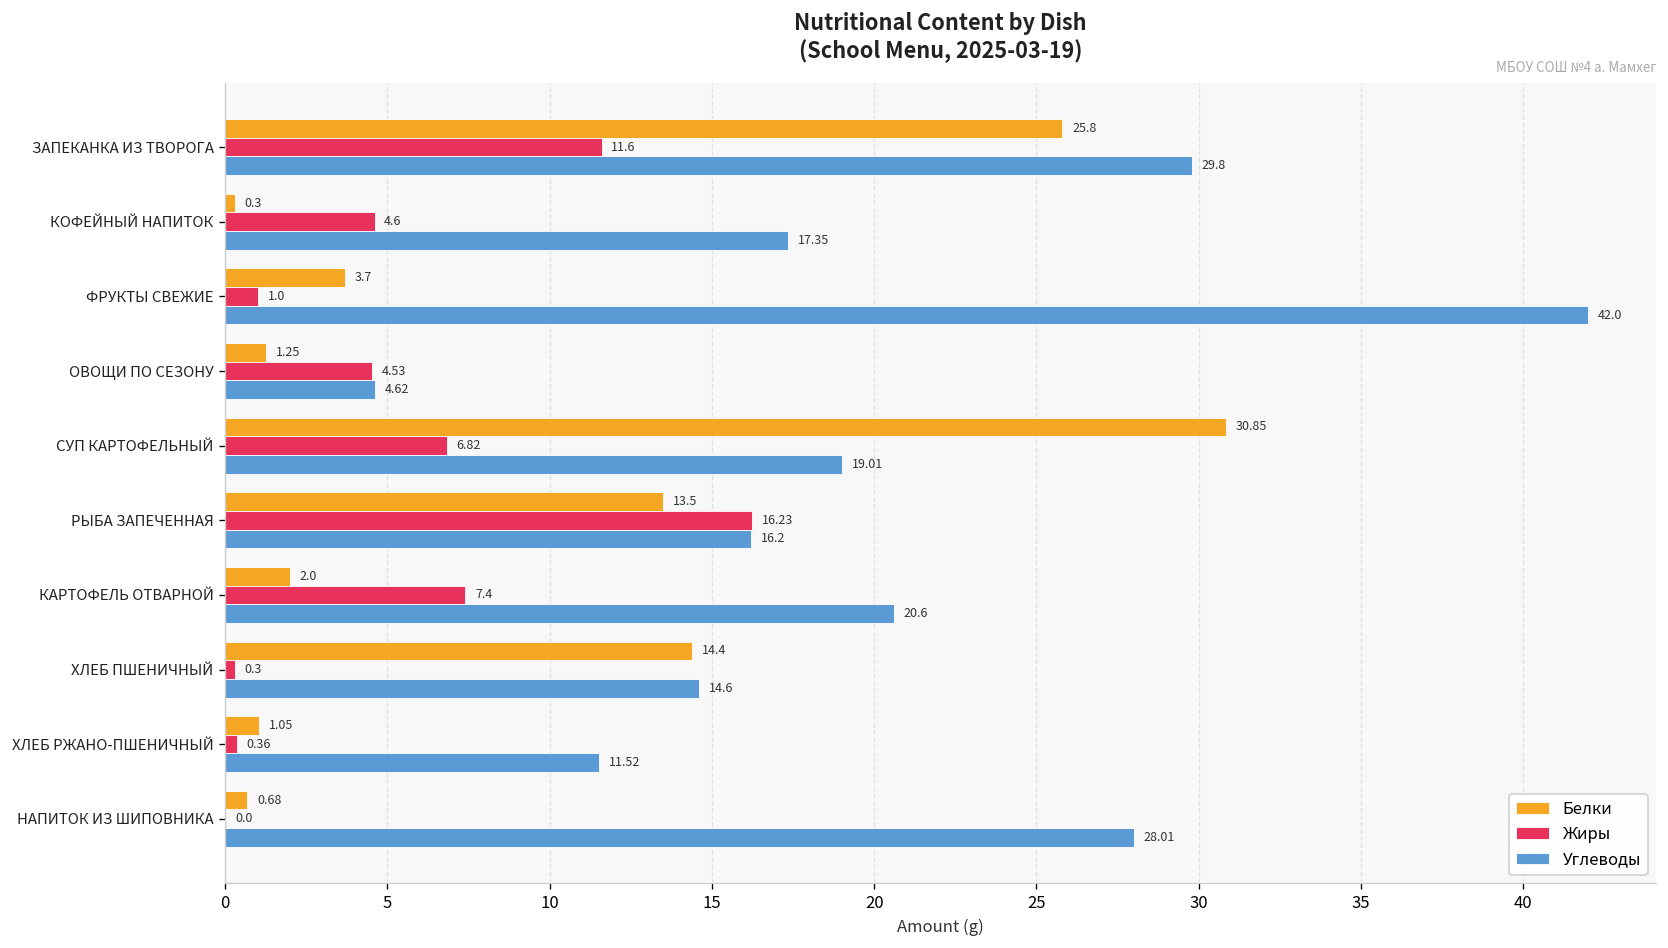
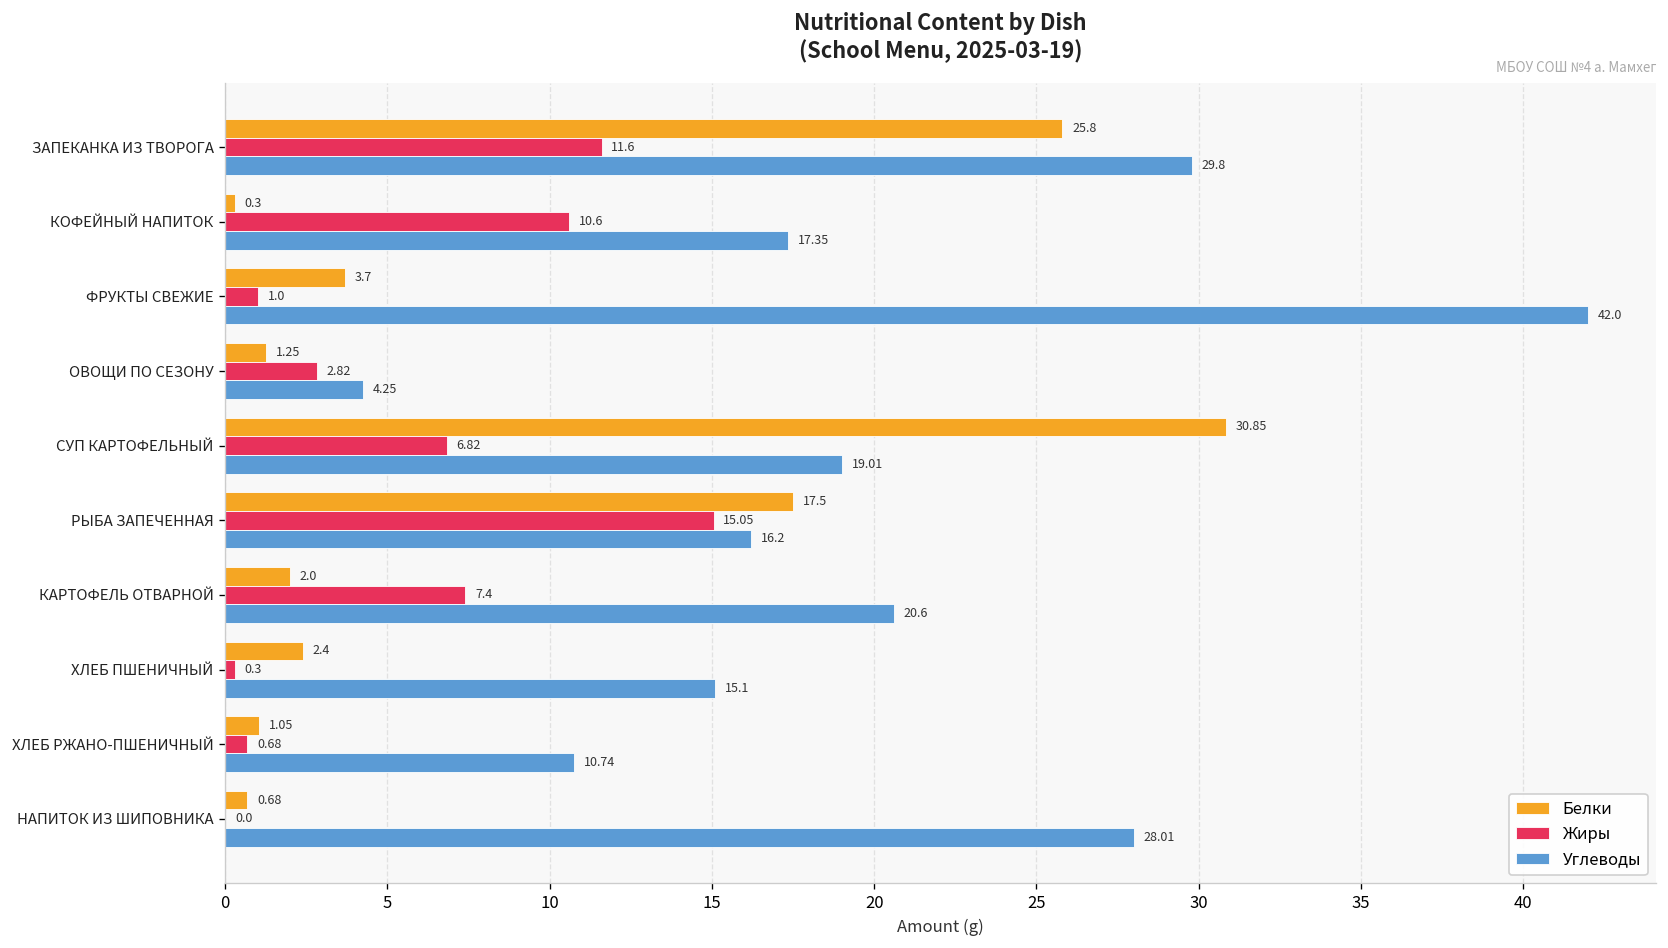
Жиры, КОФЕЙНЫЙ НАПИТОК: 4.6 -> 10.6
Жиры, ОВОЩИ ПО СЕЗОНУ: 4.53 -> 2.82
Углеводы, ОВОЩИ ПО СЕЗОНУ: 4.62 -> 4.25
Белки, РЫБА ЗАПЕЧЕННАЯ: 13.5 -> 17.5
Жиры, РЫБА ЗАПЕЧЕННАЯ: 16.23 -> 15.05
Белки, ХЛЕБ ПШЕНИЧНЫЙ: 14.4 -> 2.4
Углеводы, ХЛЕБ ПШЕНИЧНЫЙ: 14.6 -> 15.1
Жиры, ХЛЕБ РЖАНО-ПШЕНИЧНЫЙ: 0.36 -> 0.68
Углеводы, ХЛЕБ РЖАНО-ПШЕНИЧНЫЙ: 11.52 -> 10.74
